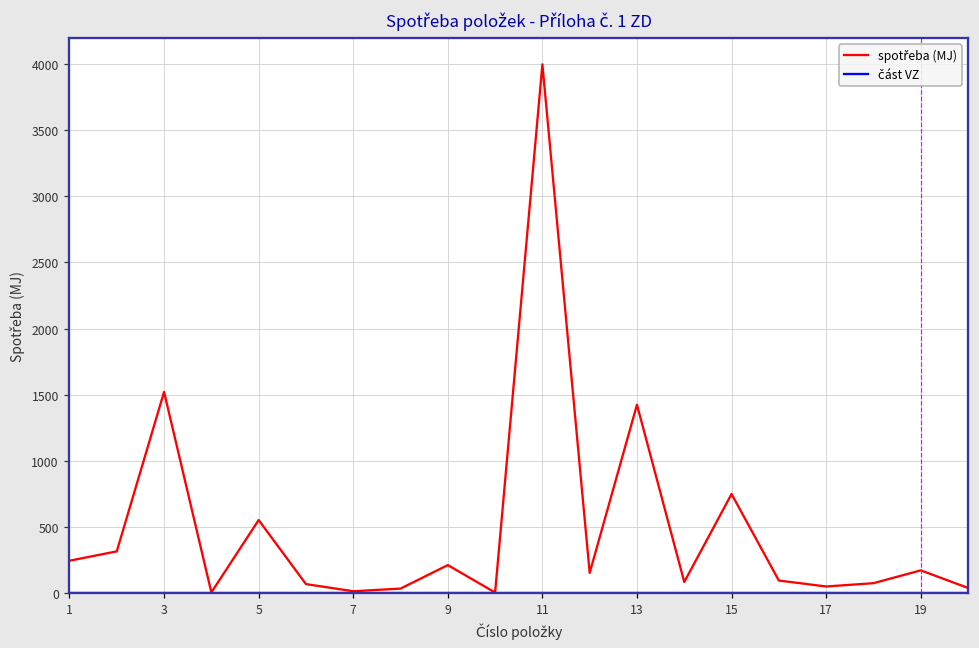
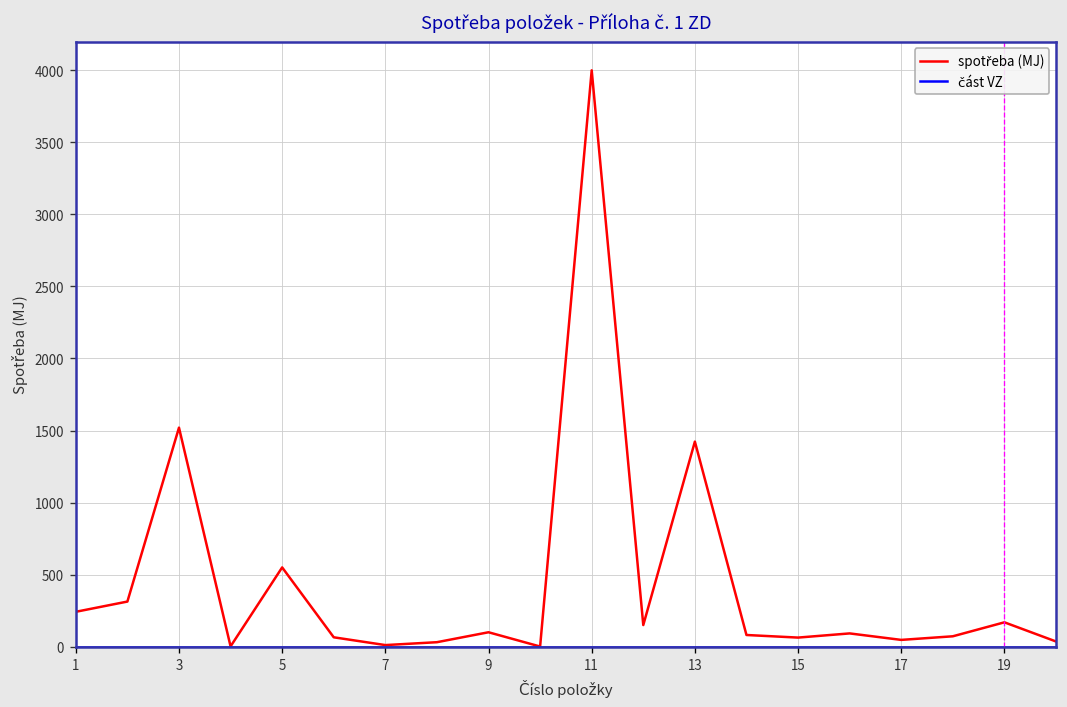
spotřeba (MJ), 9: 210 -> 100
spotřeba (MJ), 15: 750 -> 60
